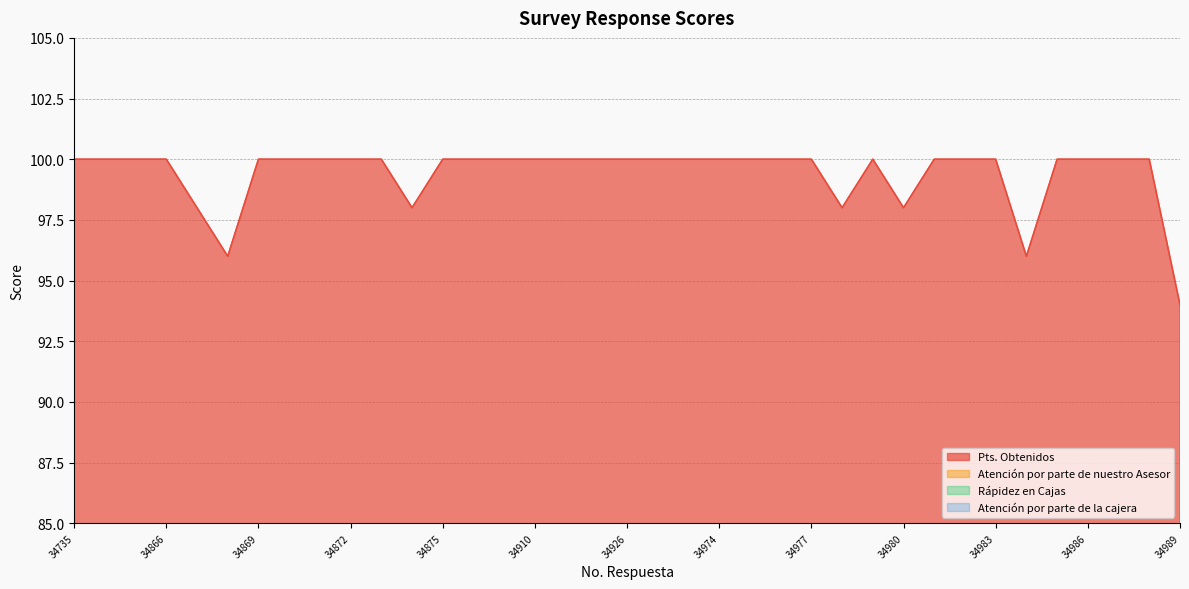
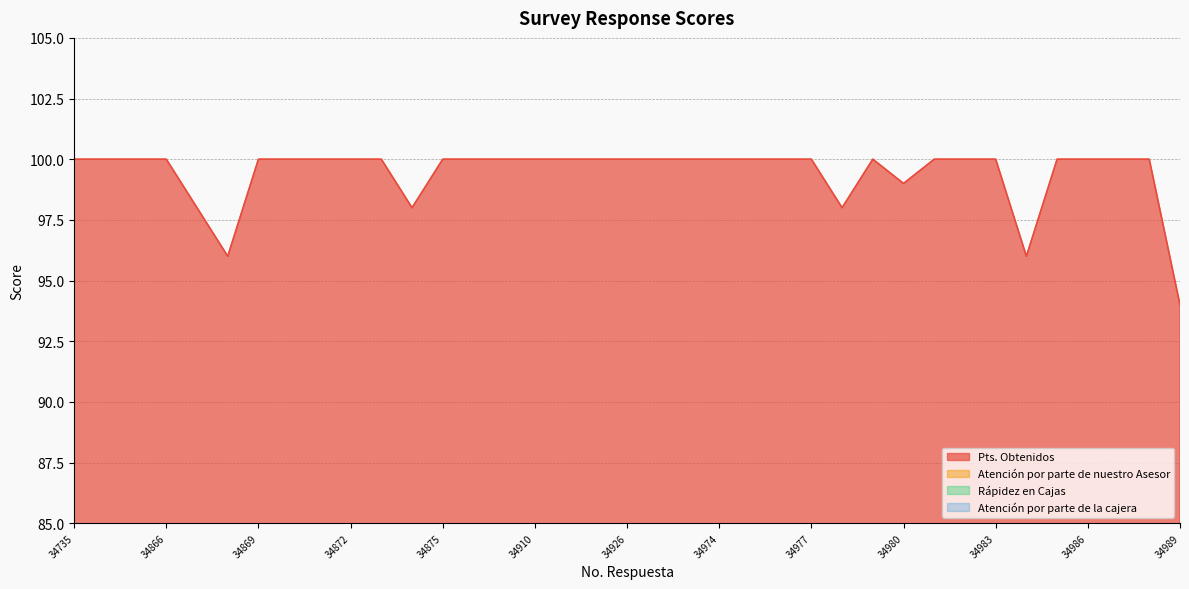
Pts. Obtenidos, 34980: 98 -> 99
